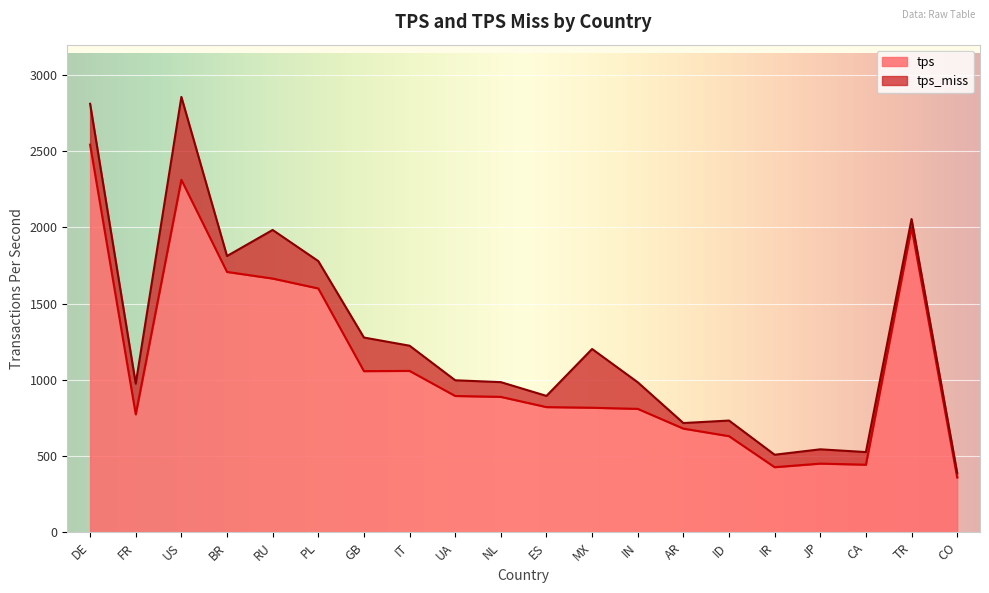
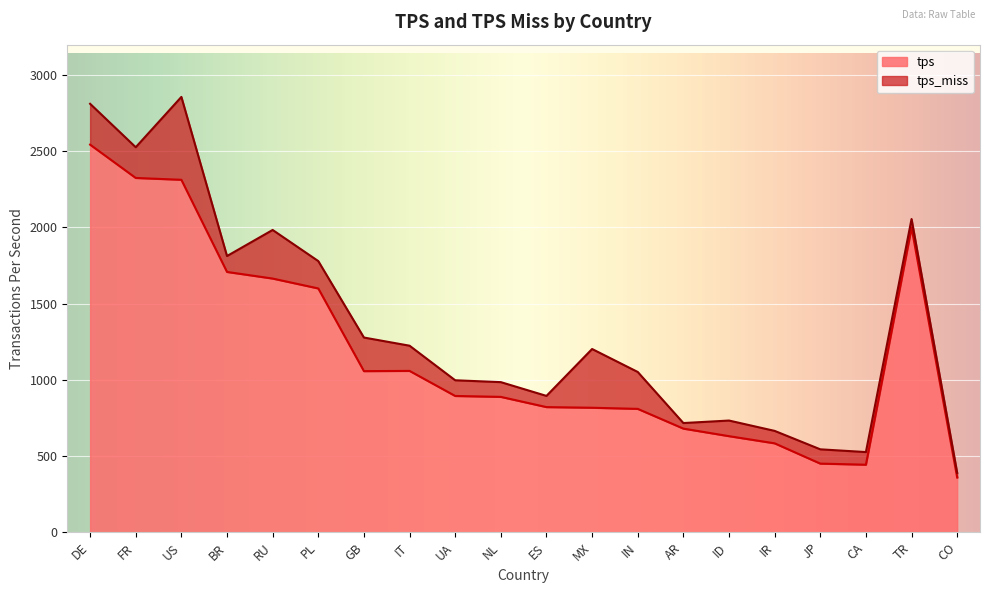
tps, FR: 770 -> 2320
tps_miss, IN: 170 -> 240
tps, IR: 430 -> 580
